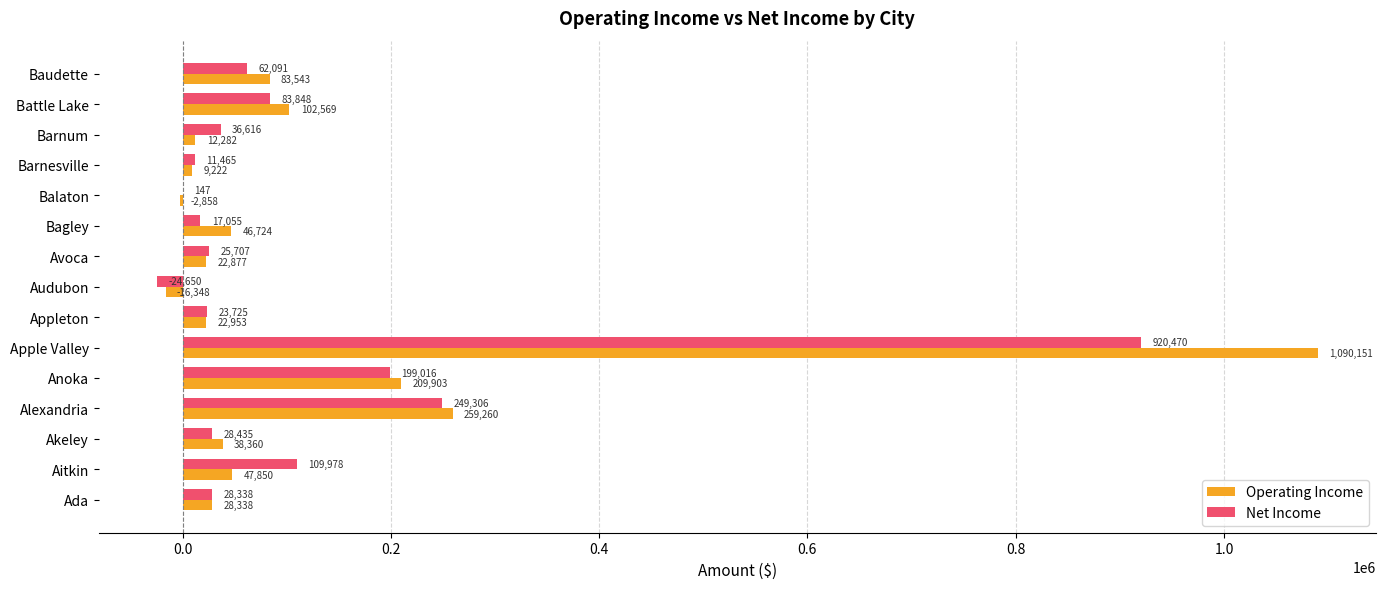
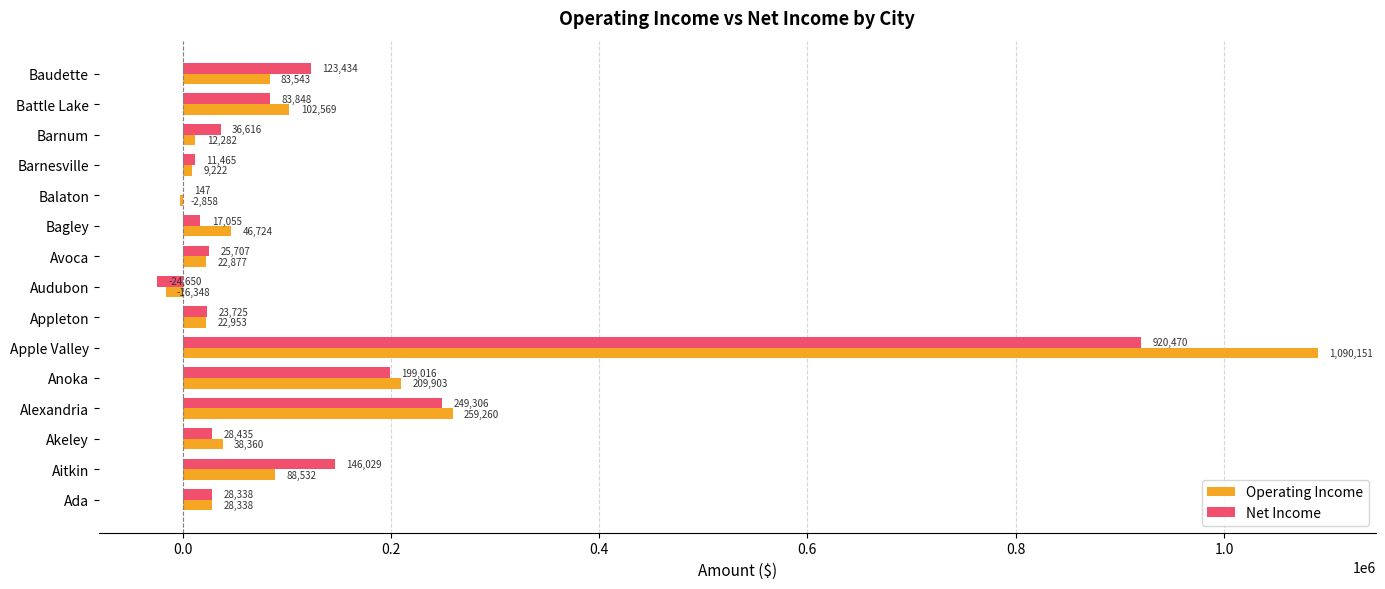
Net Income, Baudette: 62,091 -> 123,434
Net Income, Aitkin: 109,978 -> 146,029
Operating Income, Aitkin: 47,850 -> 88,532
